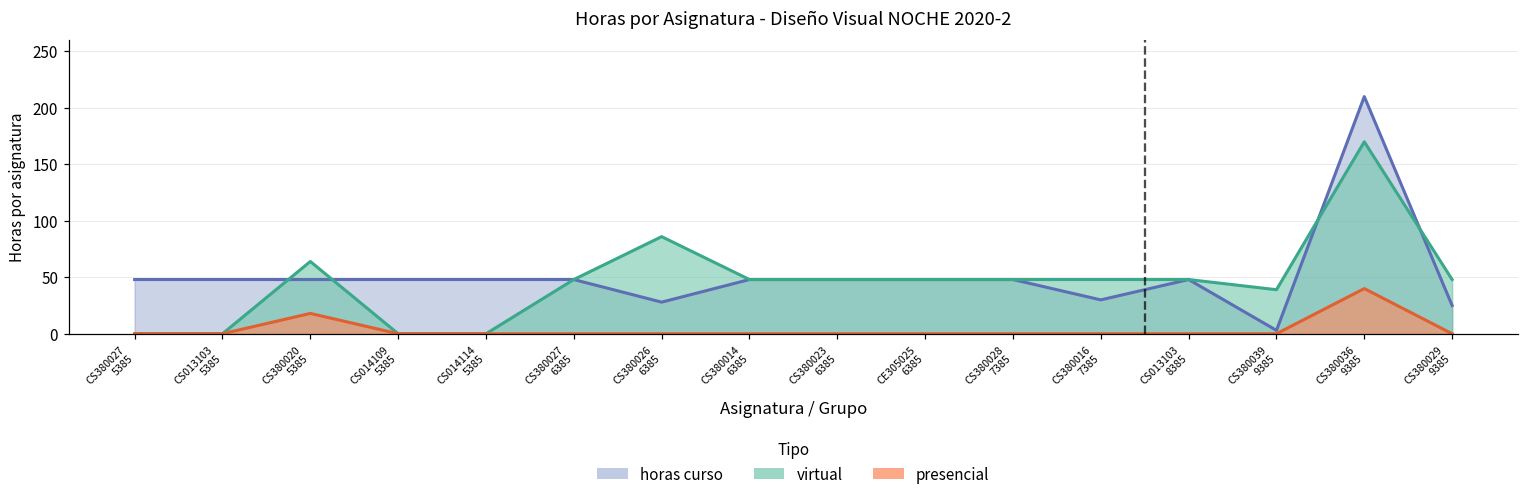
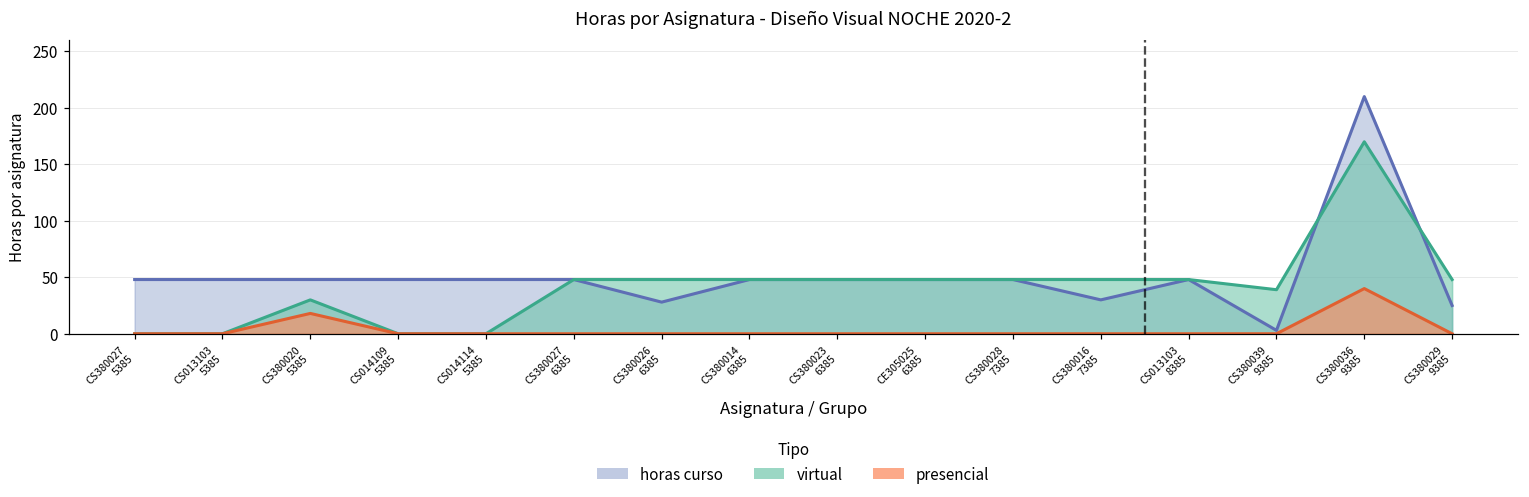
virtual, CS380020 5385: 64 -> 30
virtual, CS380026 6385: 86 -> 48
